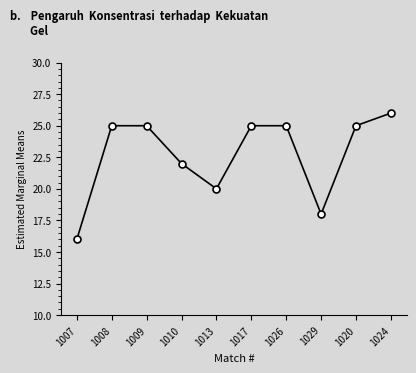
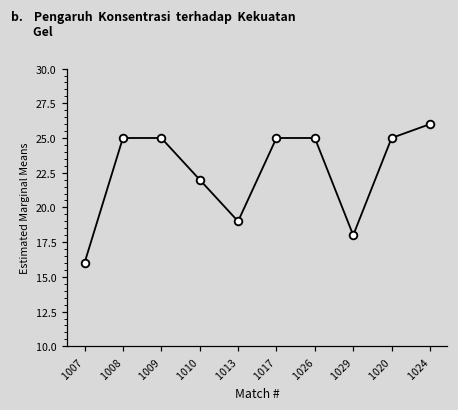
1013: 20 -> 19
